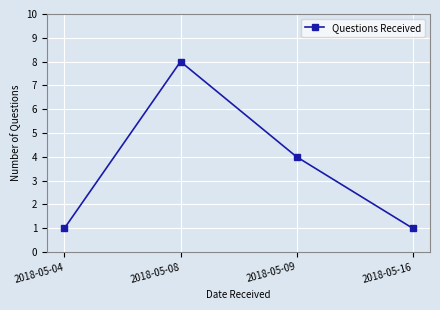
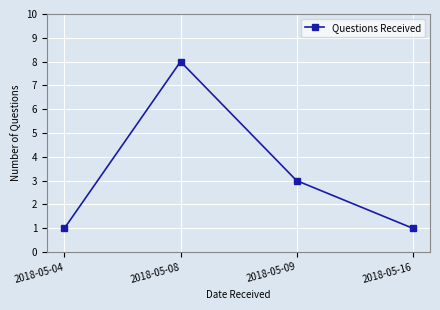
2018-05-09: 4 -> 3
